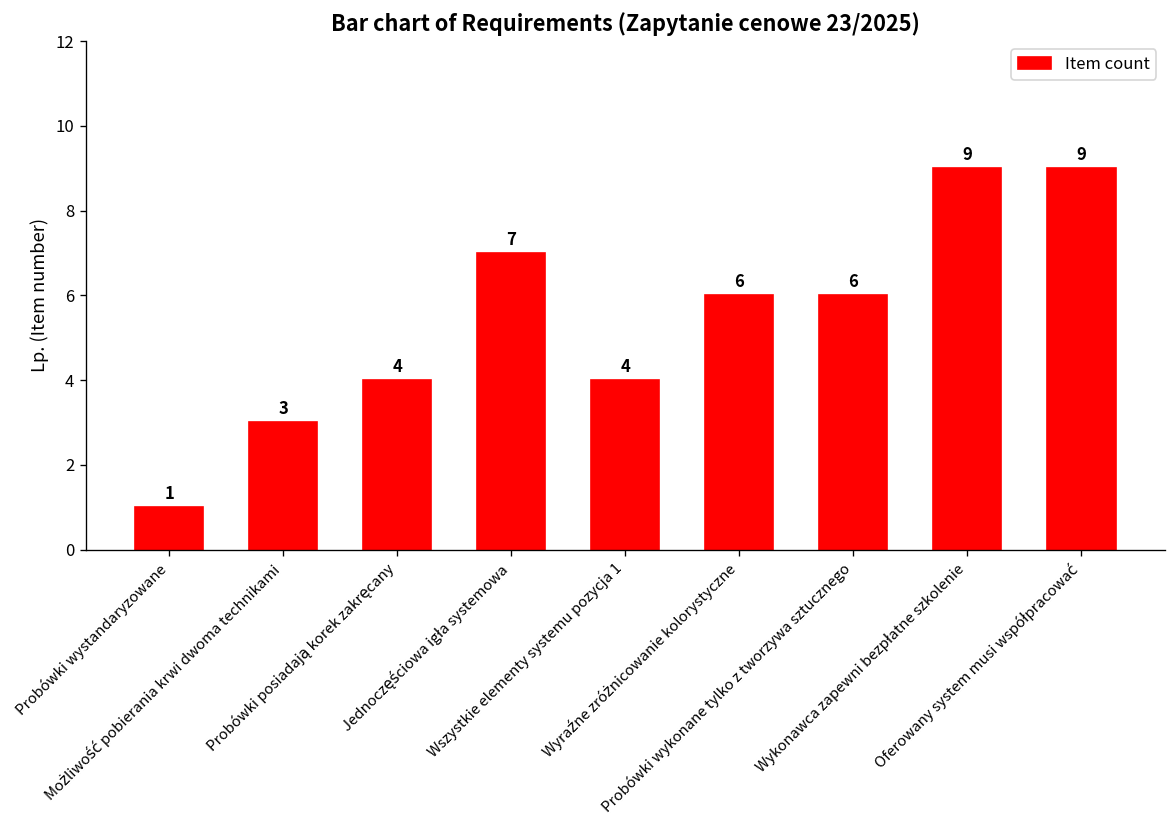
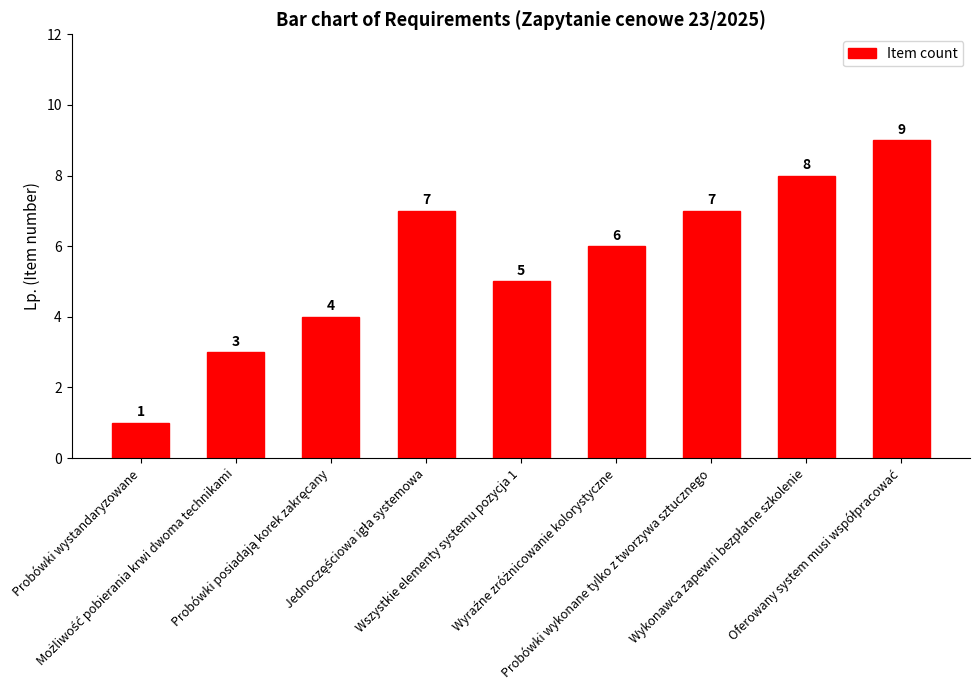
Wszystkie elementy systemu pozycja 1: 4 -> 5
Probówki wykonane tylko z tworzywa sztucznego: 6 -> 7
Wykonawca zapewni bezpłatne szkolenie: 9 -> 8
